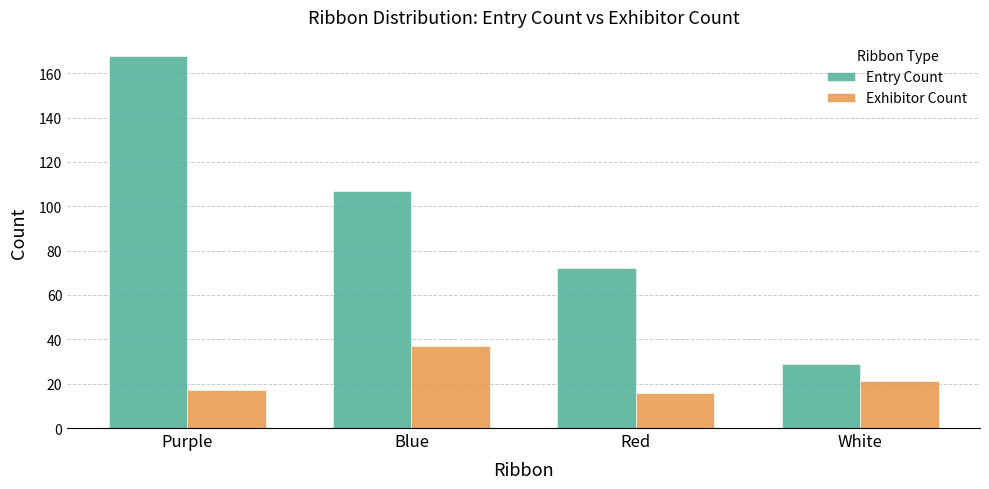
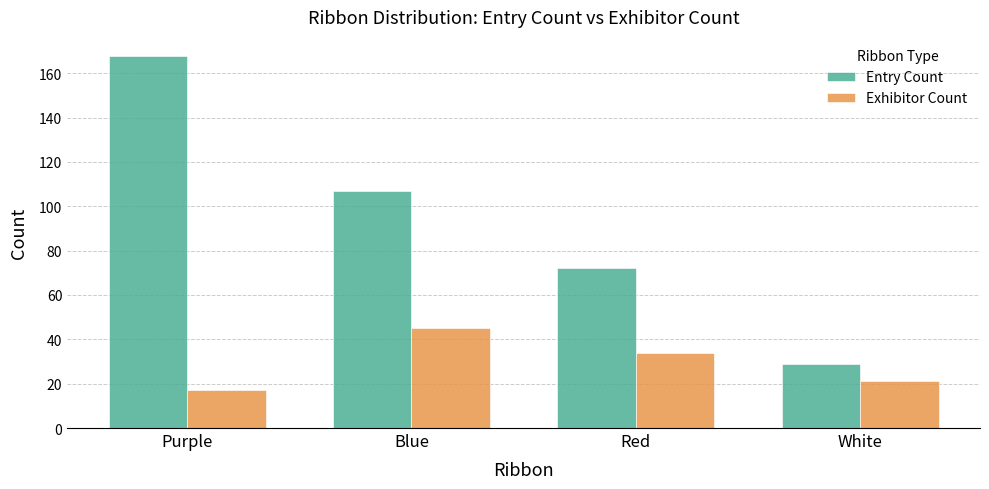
Exhibitor Count, Blue: 37 -> 45
Exhibitor Count, Red: 16 -> 34
